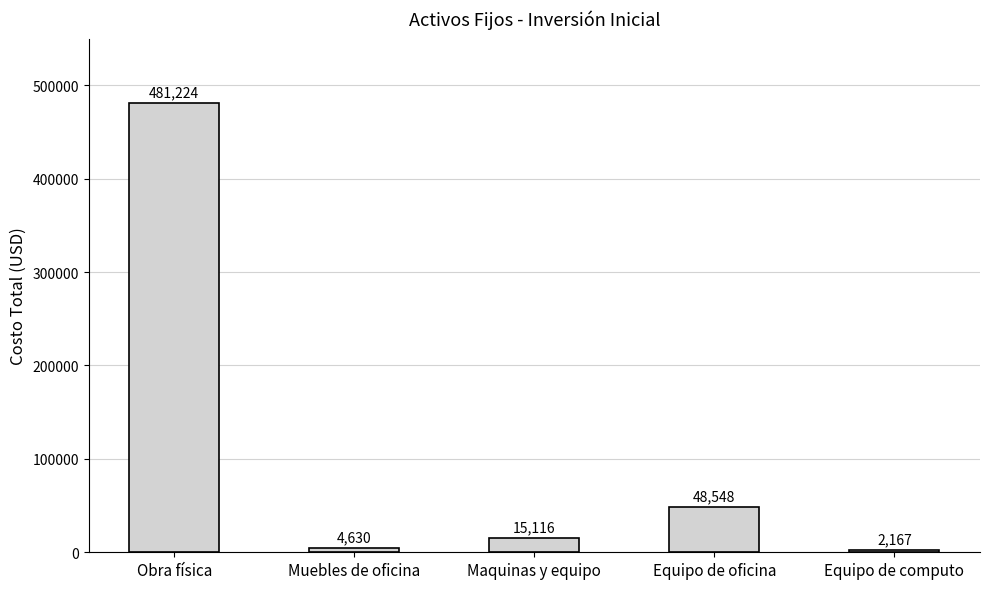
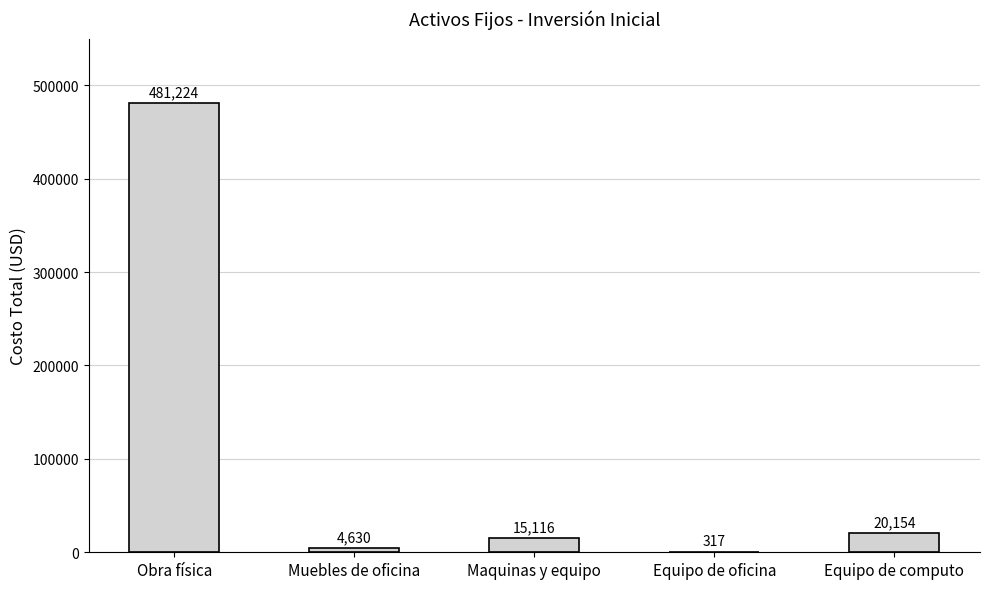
Equipo de oficina: 48,548 -> 317
Equipo de computo: 2,167 -> 20,154
